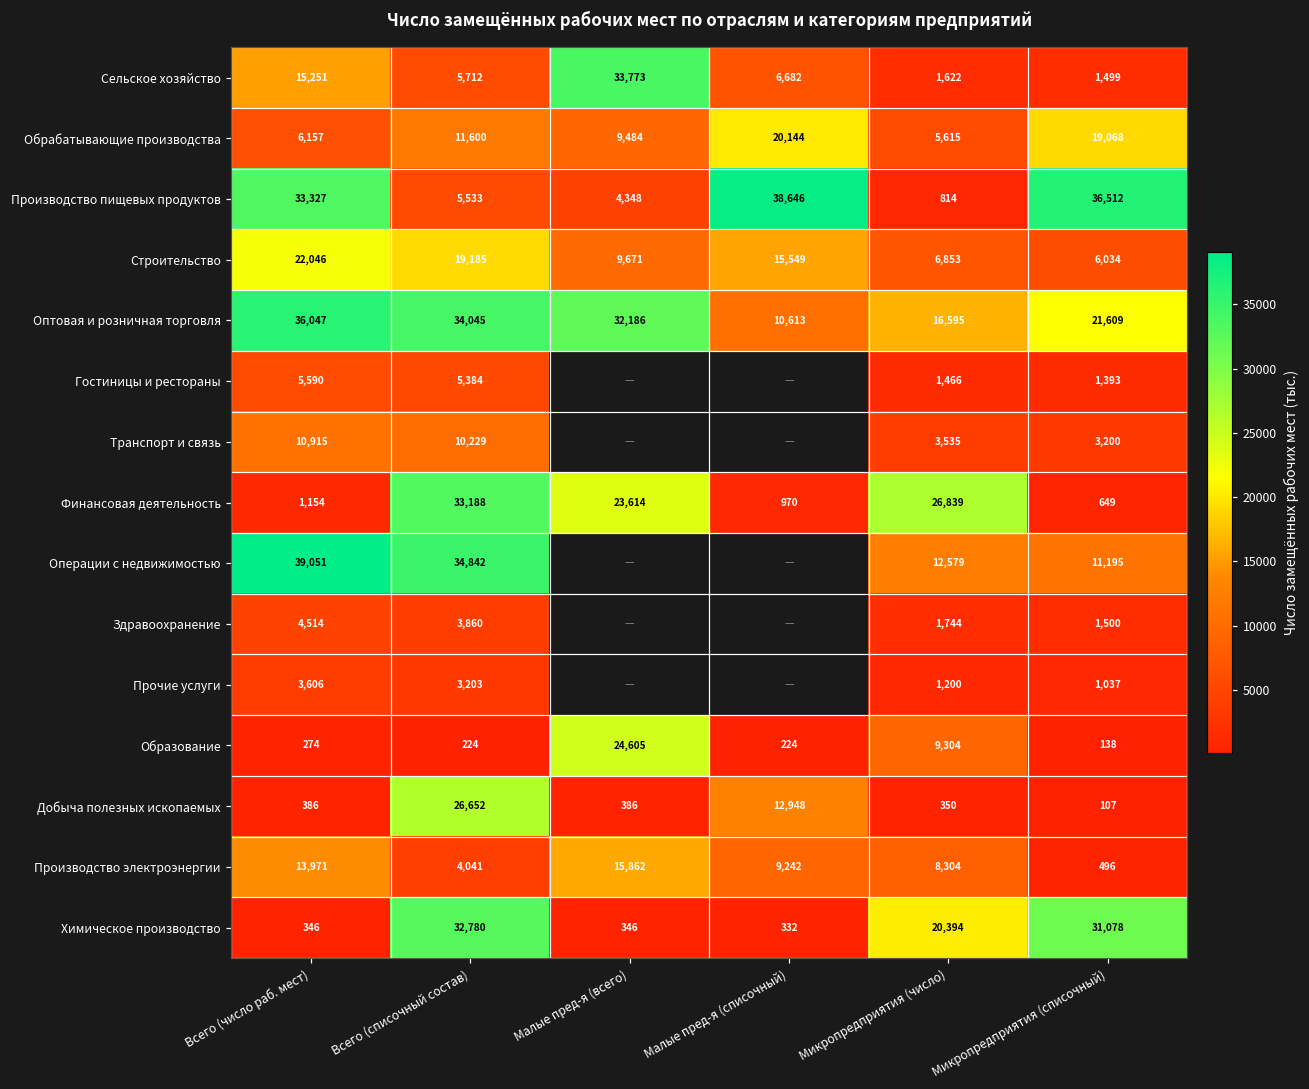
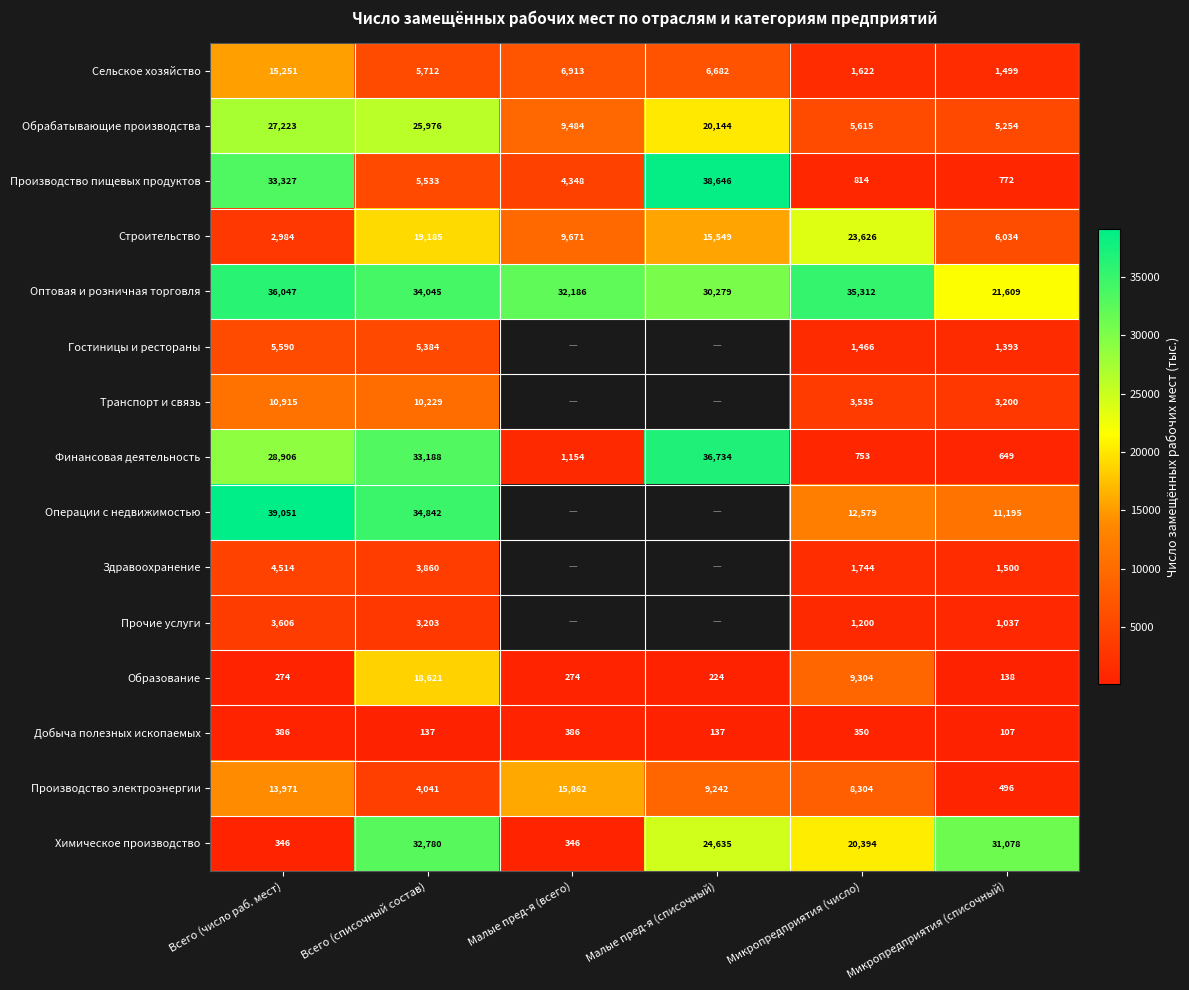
Сельское хозяйство, Малые пред-я (всего): 33,773 -> 6,913
Обрабатывающие производства, Всего (число раб. мест): 6,157 -> 27,223
Обрабатывающие производства, Всего (списочный состав): 11,600 -> 25,976
Обрабатывающие производства, Микропредприятия (списочный): 19,068 -> 5,254
Производство пищевых продуктов, Микропредприятия (списочный): 36,512 -> 772
Строительство, Всего (число раб. мест): 22,046 -> 2,984
Строительство, Микропредприятия (число): 6,853 -> 23,626
Оптовая и розничная торговля, Малые пред-я (списочный): 10,613 -> 30,279
Оптовая и розничная торговля, Микропредприятия (число): 16,595 -> 35,312
Финансовая деятельность, Всего (число раб. мест): 1,154 -> 28,906
Финансовая деятельность, Малые пред-я (всего): 23,614 -> 1,154
Финансовая деятельность, Малые пред-я (списочный): 970 -> 36,734
Финансовая деятельность, Микропредприятия (число): 26,839 -> 753
Образование, Всего (списочный состав): 224 -> 18,621
Образование, Малые пред-я (всего): 24,605 -> 274
Добыча полезных ископаемых, Всего (списочный состав): 26,652 -> 137
Добыча полезных ископаемых, Малые пред-я (списочный): 12,948 -> 137
Химическое производство, Малые пред-я (списочный): 332 -> 24,635
